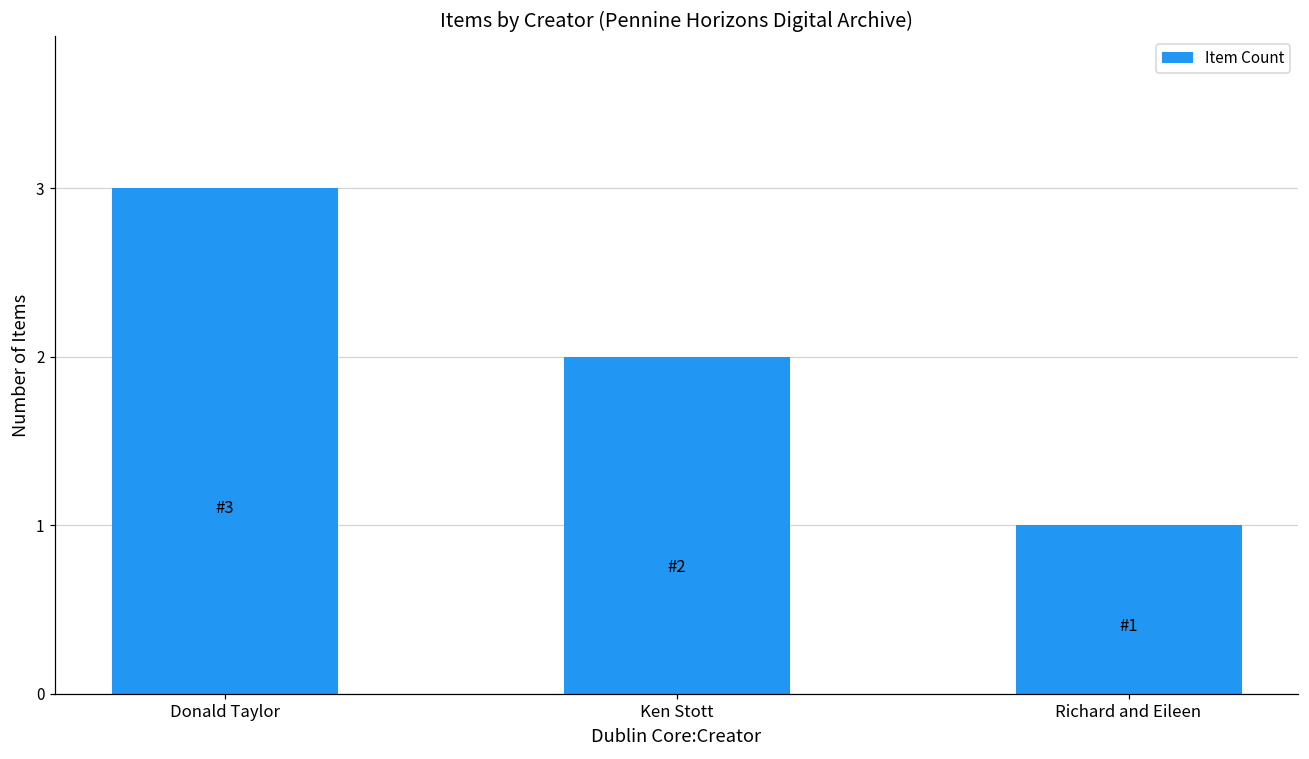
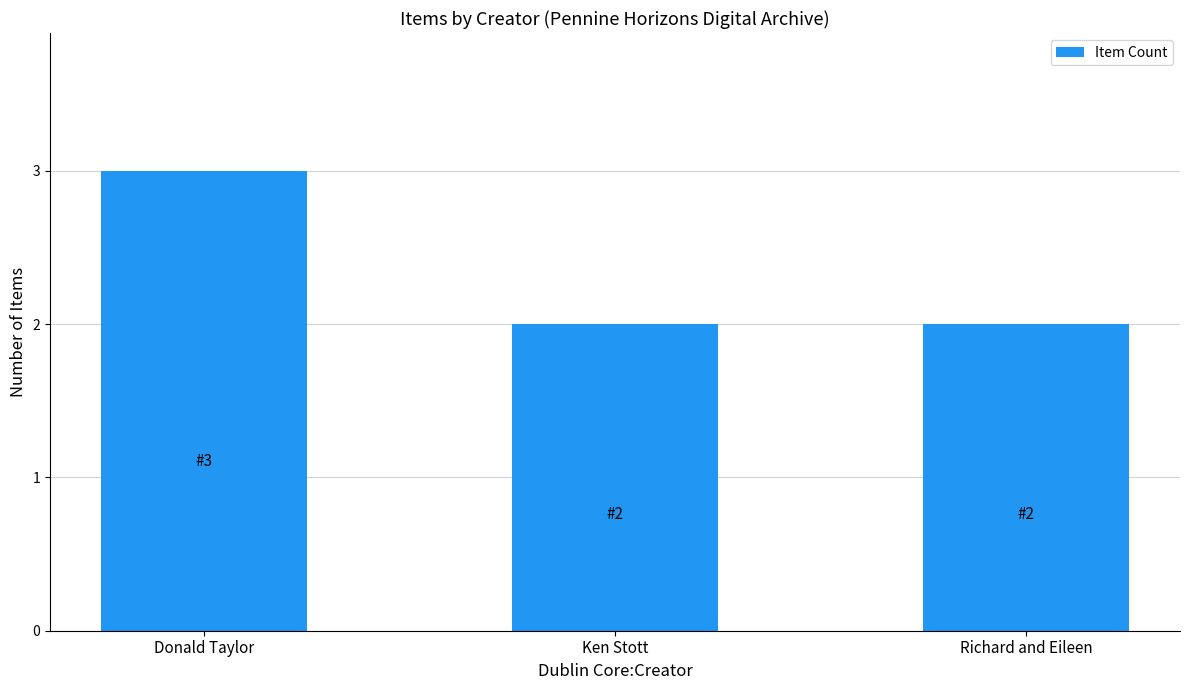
Richard and Eileen: 1 -> 2
